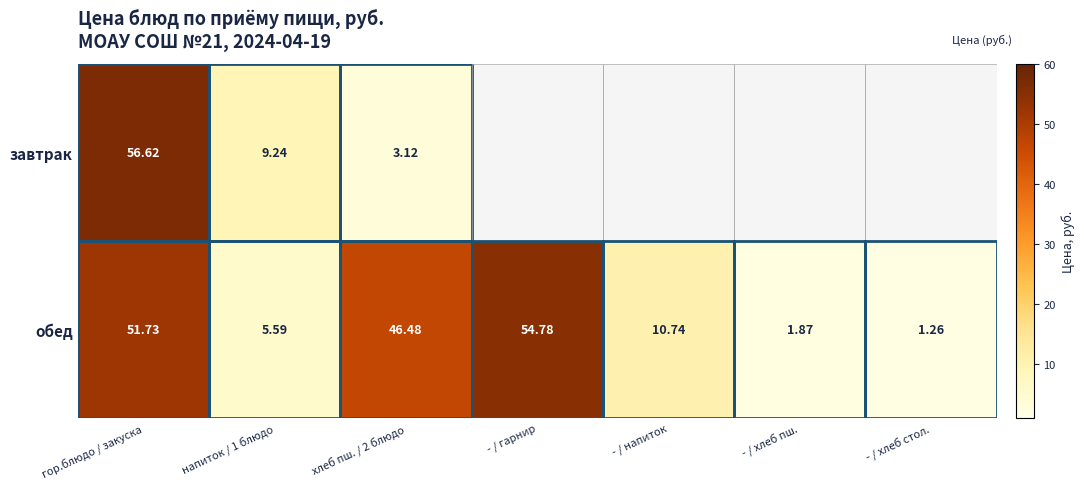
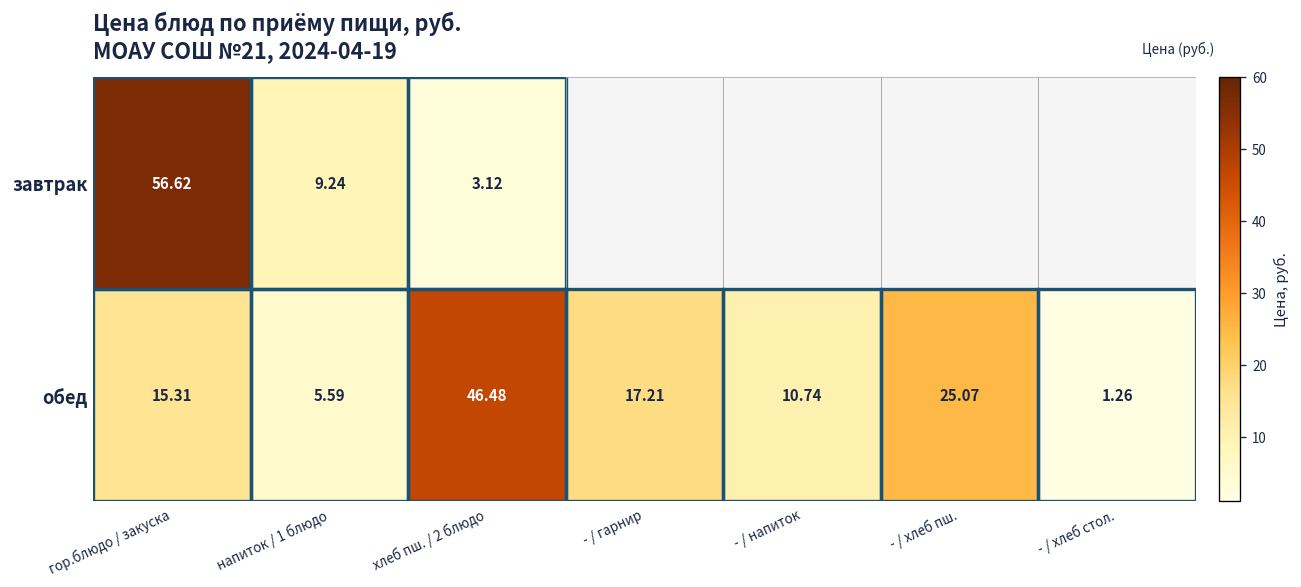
обед, гор.блюдо / закуска: 51.73 -> 15.31
обед, - / гарнир: 54.78 -> 17.21
обед, - / хлеб пш.: 1.87 -> 25.07
